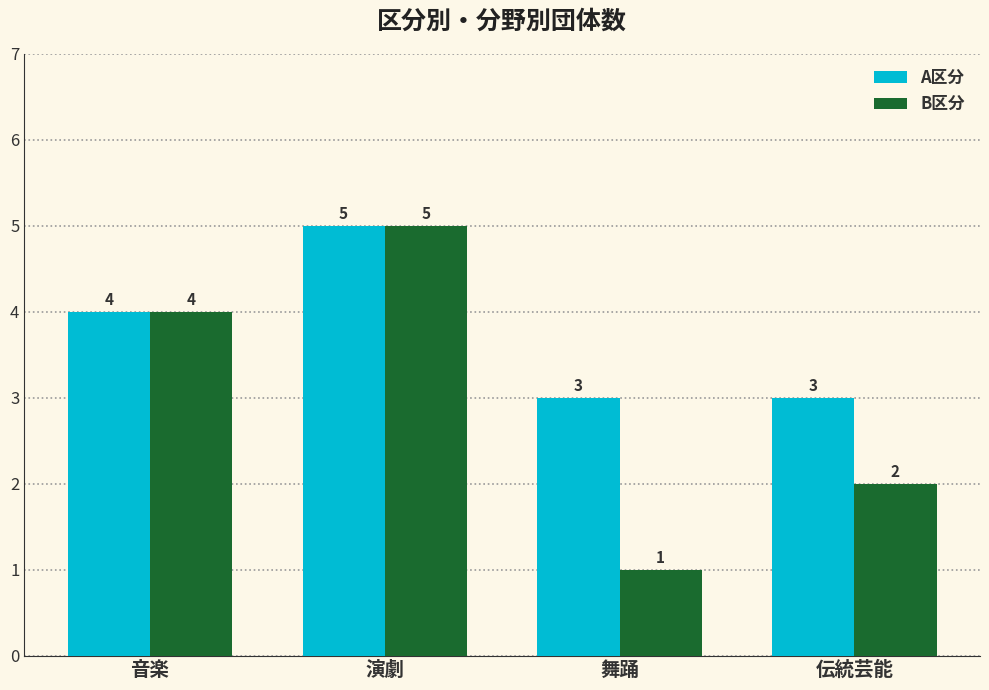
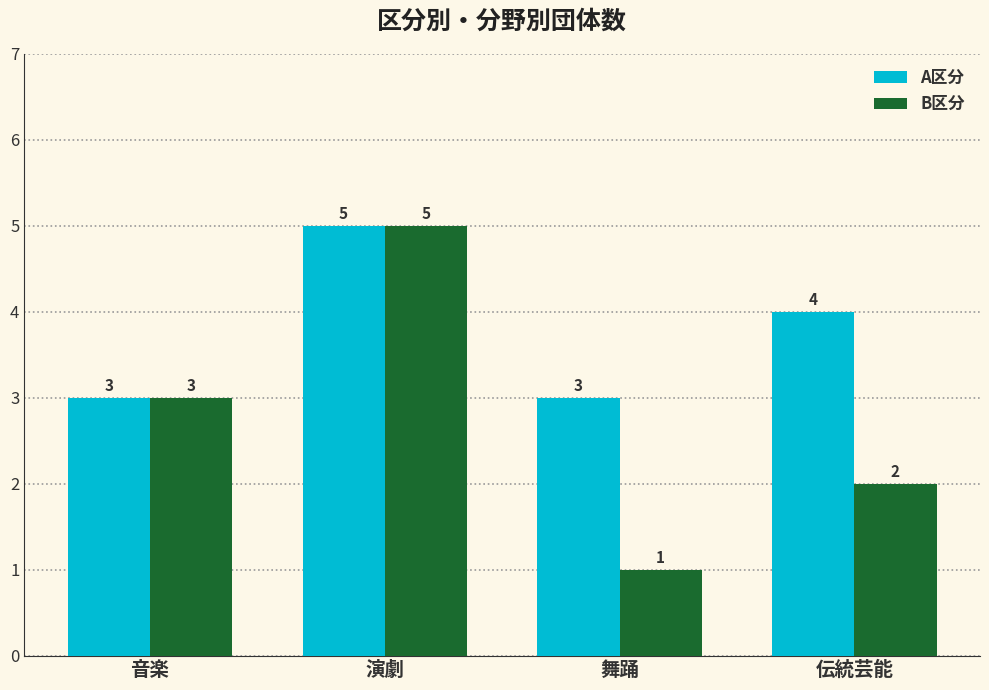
A区分, 音楽: 4 -> 3
B区分, 音楽: 4 -> 3
A区分, 伝統芸能: 3 -> 4
